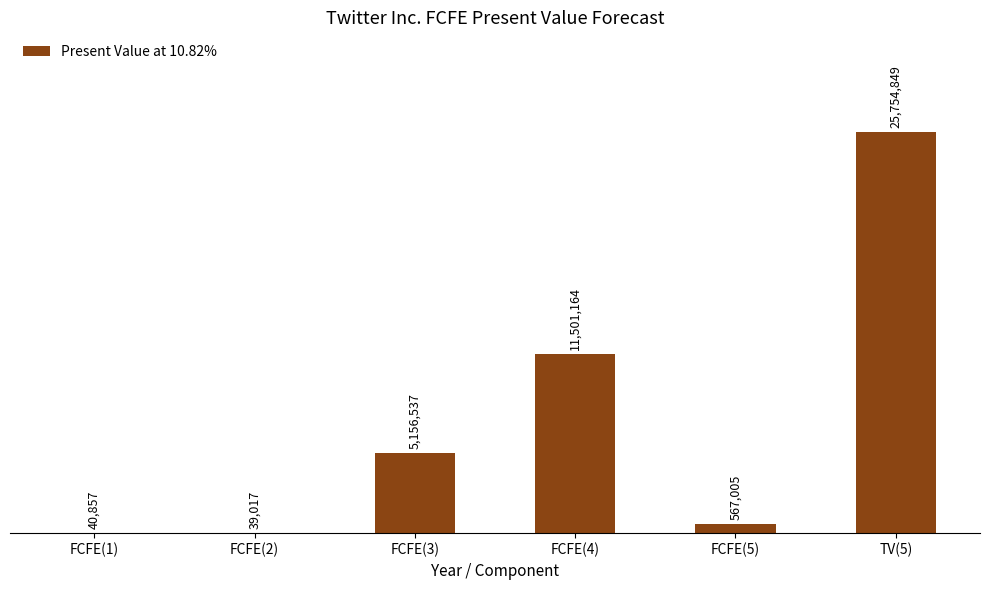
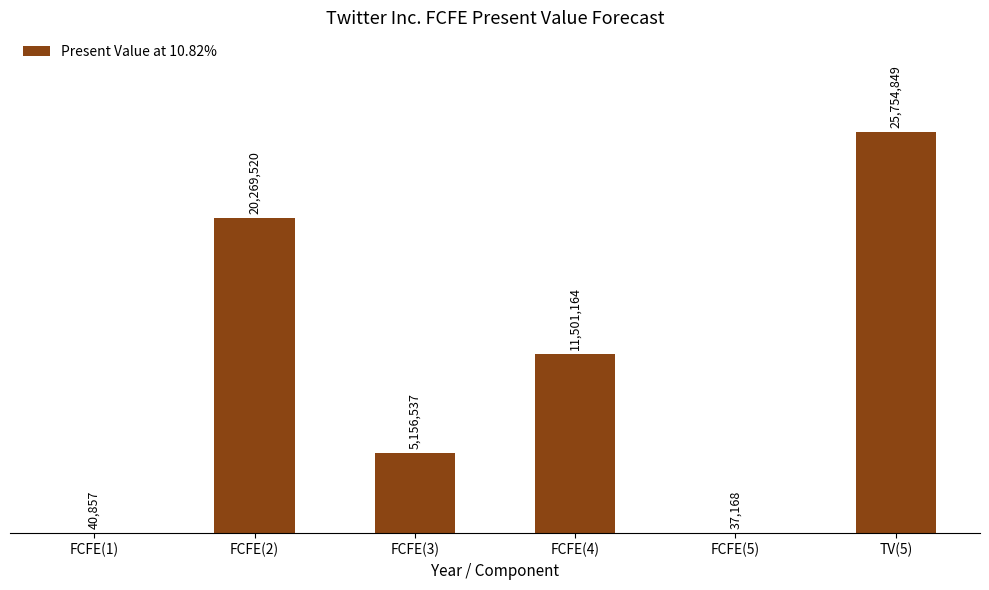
FCFE(2): 39,017 -> 20,269,520
FCFE(5): 567,005 -> 37,168
